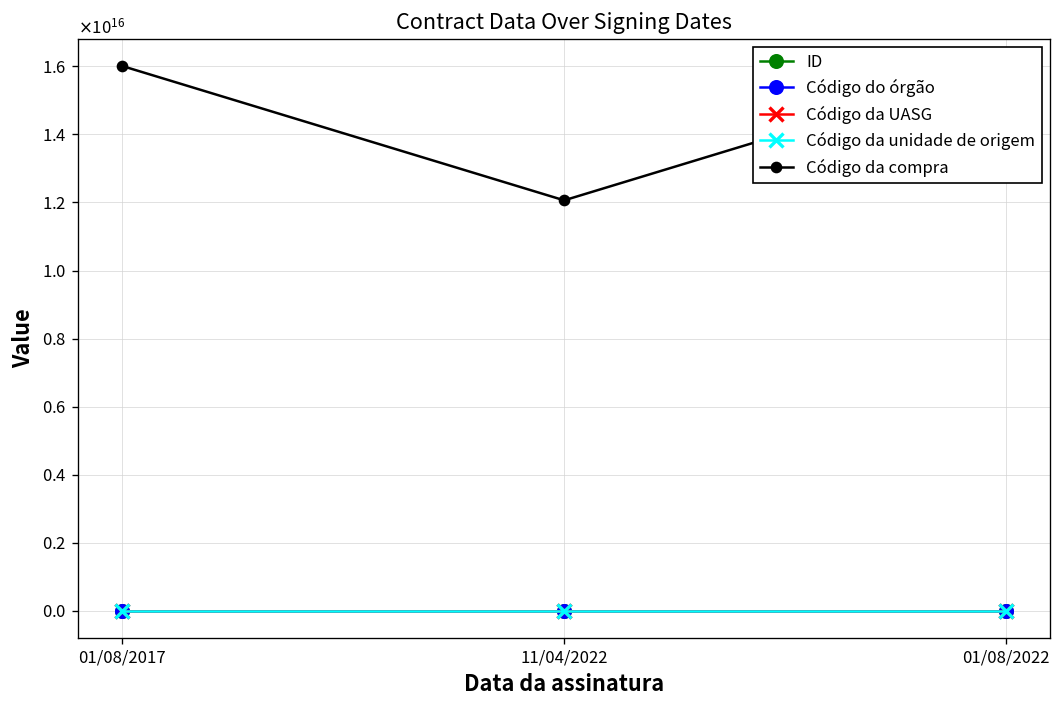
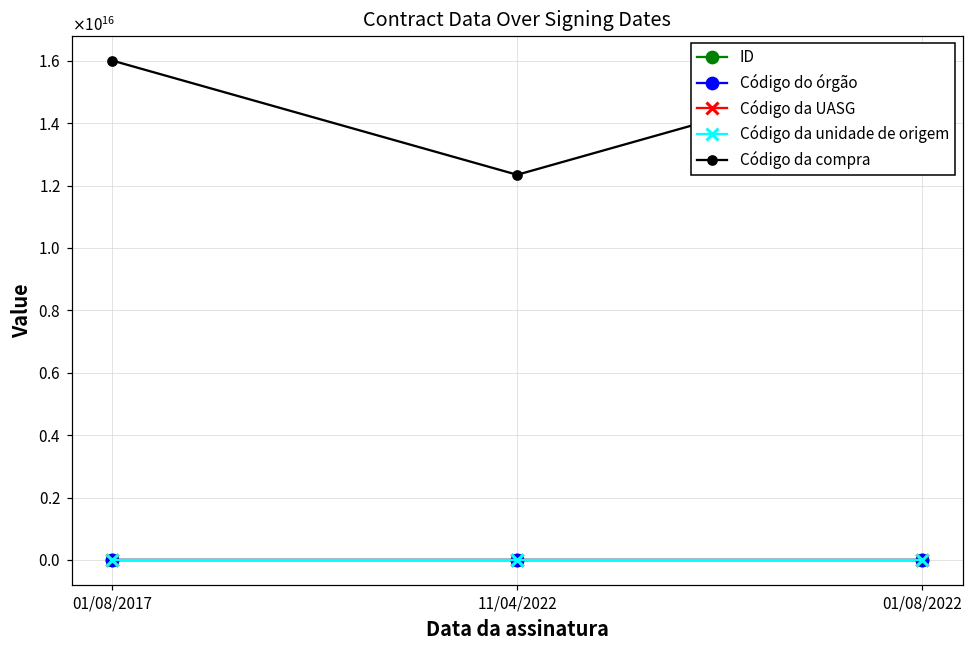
Código da compra, 11/04/2022: 12100000000000000 -> 12300000000000000
